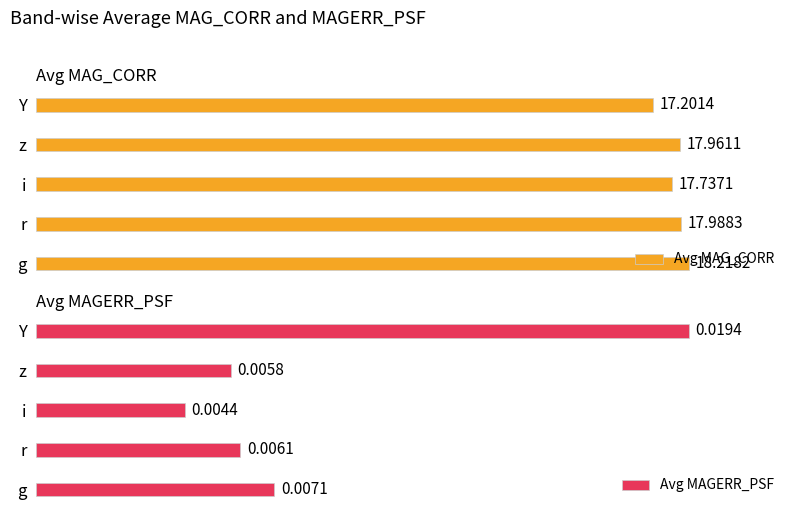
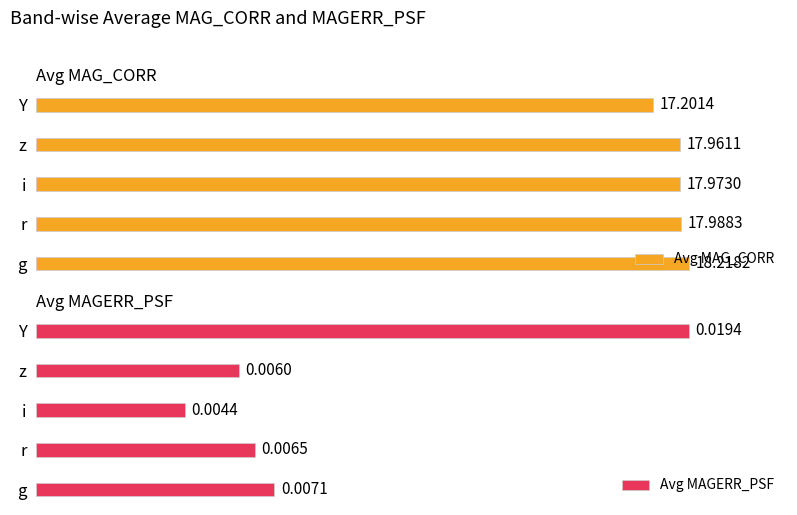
Avg MAG_CORR, i: 17.7371 -> 17.9730
Avg MAGERR_PSF, z: 0.0058 -> 0.0060
Avg MAGERR_PSF, r: 0.0061 -> 0.0065
